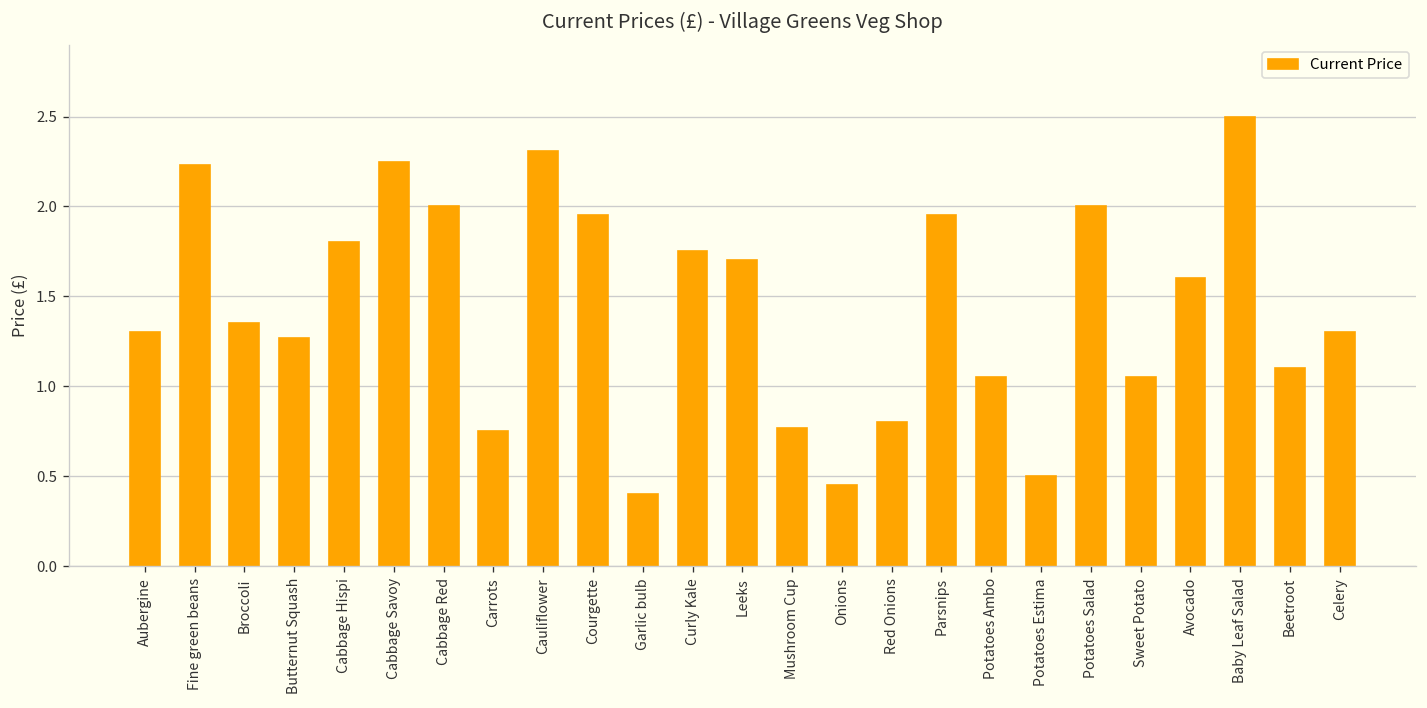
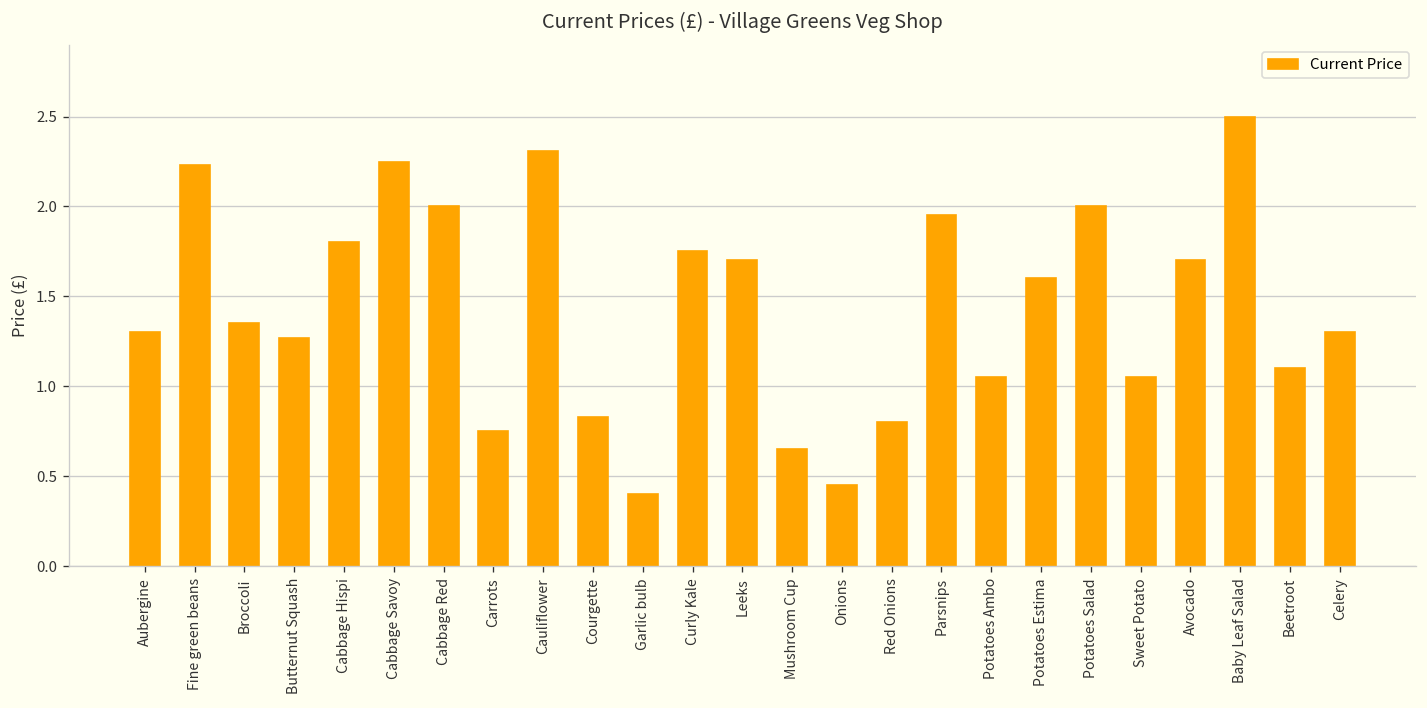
Courgette: 1.95 -> 0.83
Mushroom Cup: 0.77 -> 0.65
Potatoes Estima: 0.5 -> 1.6
Avocado: 1.6 -> 1.7
